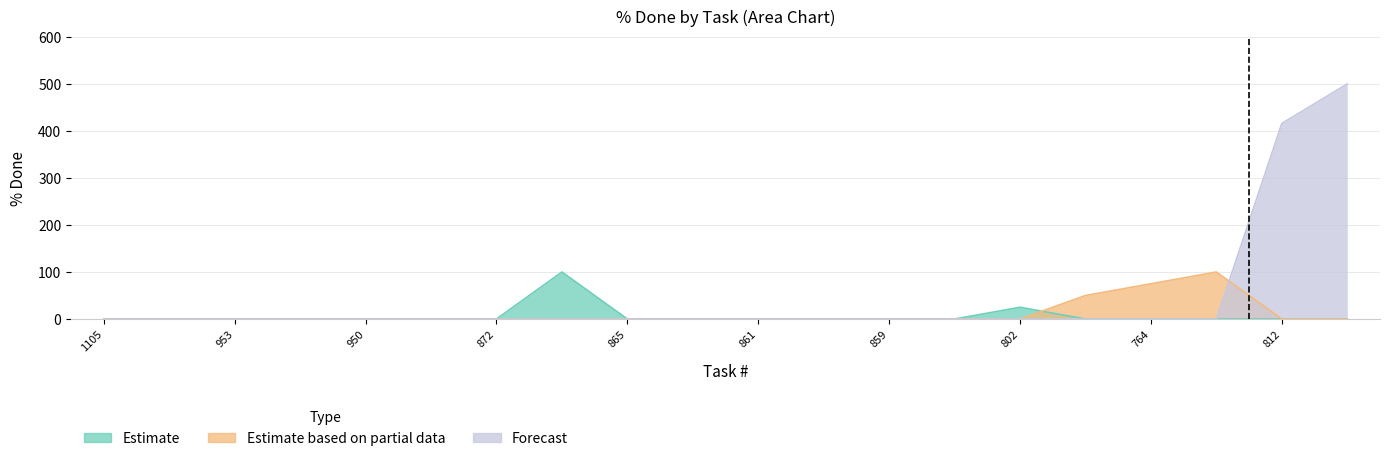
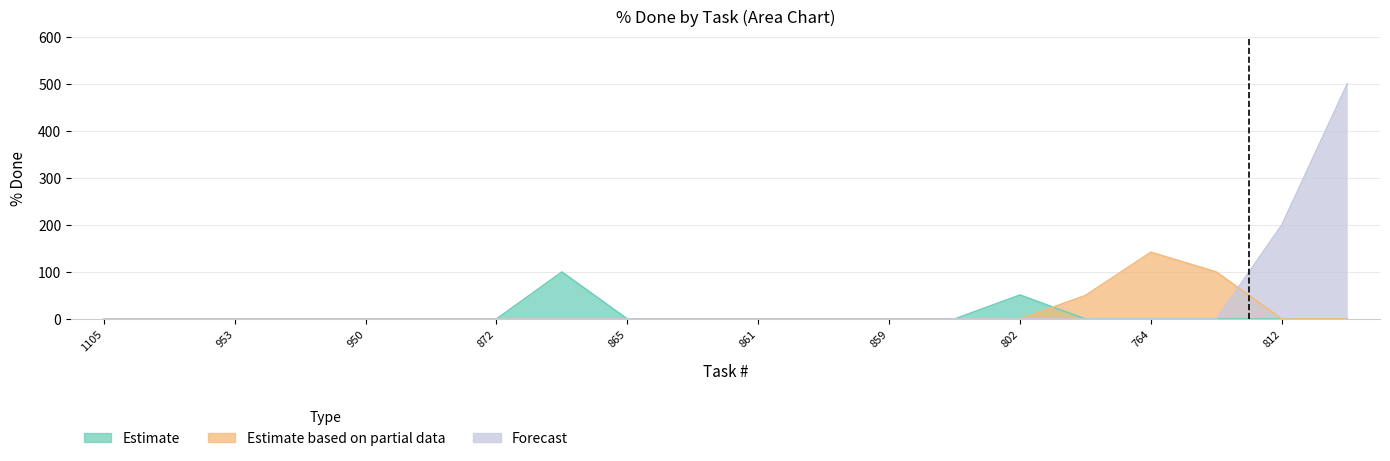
Estimate, 802: 30 -> 50
Estimate based on partial data, 764: 80 -> 140
Forecast, 812: 420 -> 200
